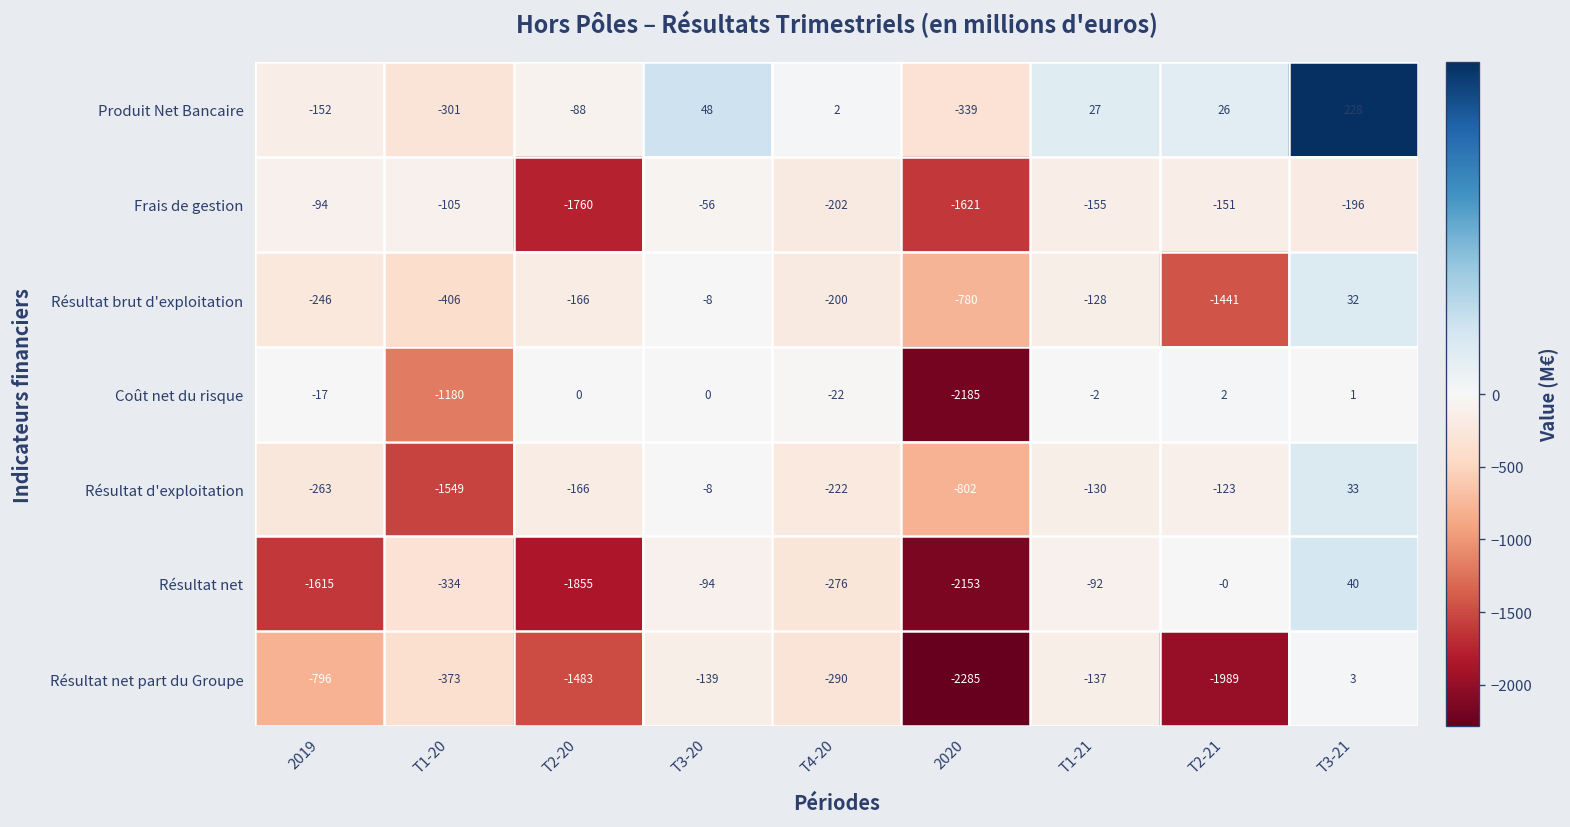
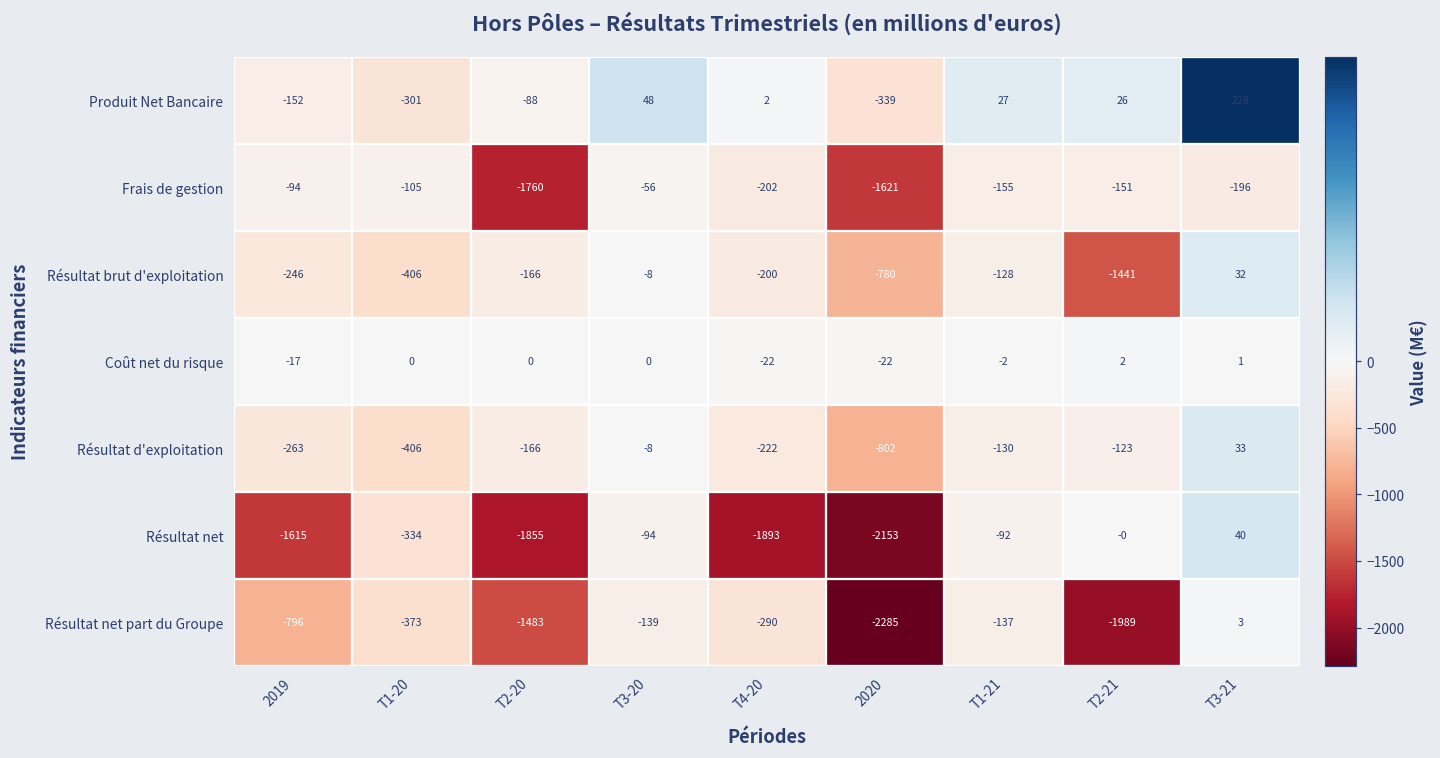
Coût net du risque, T1-20: -1180 -> 0
Coût net du risque, 2020: -2185 -> -22
Résultat d'exploitation, T1-20: -1549 -> -406
Résultat net, T4-20: -276 -> -1893
